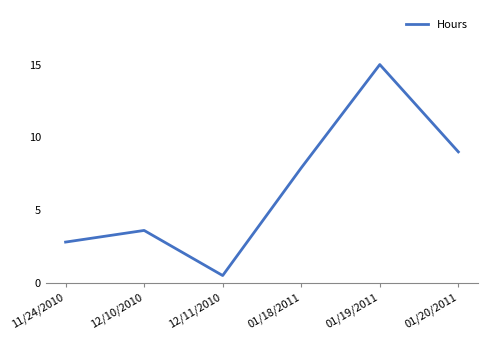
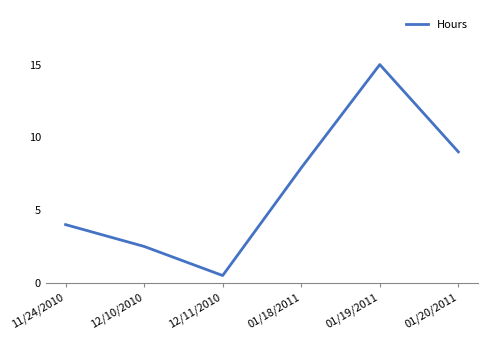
11/24/2010: 2.8 -> 4.0
12/10/2010: 3.6 -> 2.5
